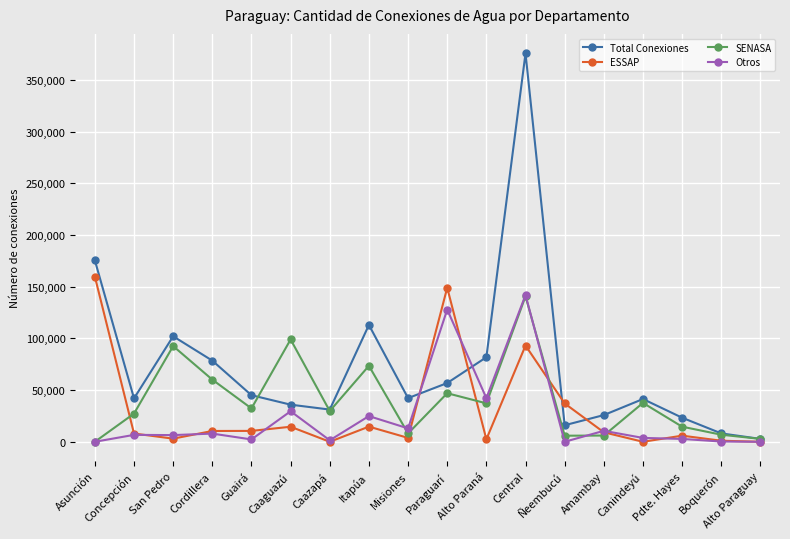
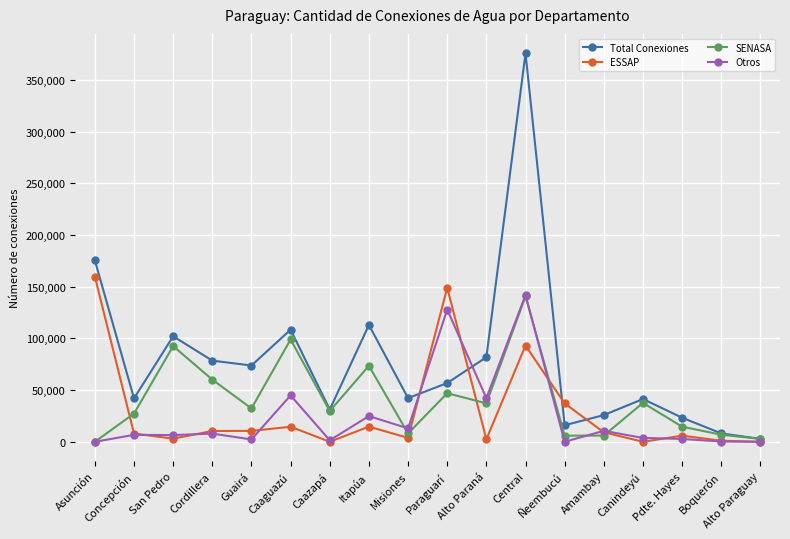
Total Conexiones, Guairá: 45,000 -> 74,000
Total Conexiones, Caaguazú: 36,000 -> 108,000
Otros, Caaguazú: 30,000 -> 45,000
